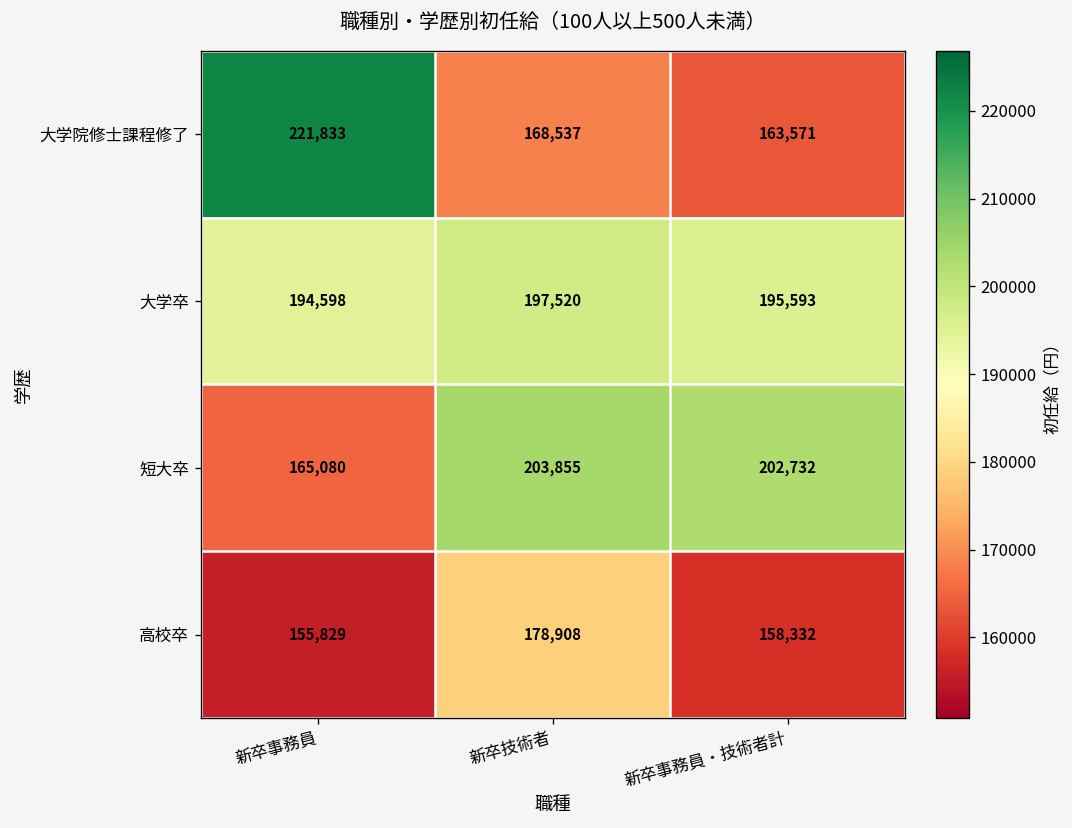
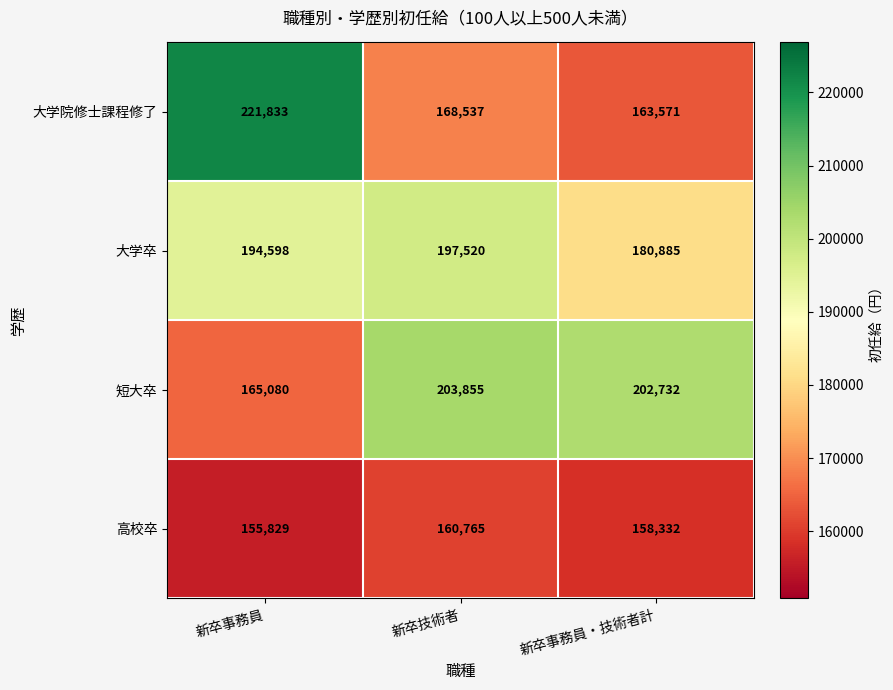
大学卒, 新卒事務員・技術者計: 195,593 -> 180,885
高校卒, 新卒技術者: 178,908 -> 160,765
